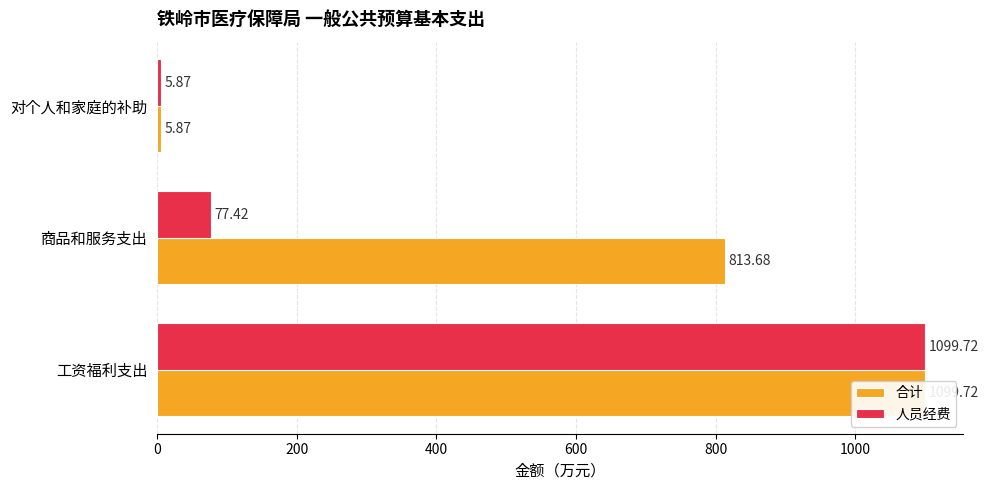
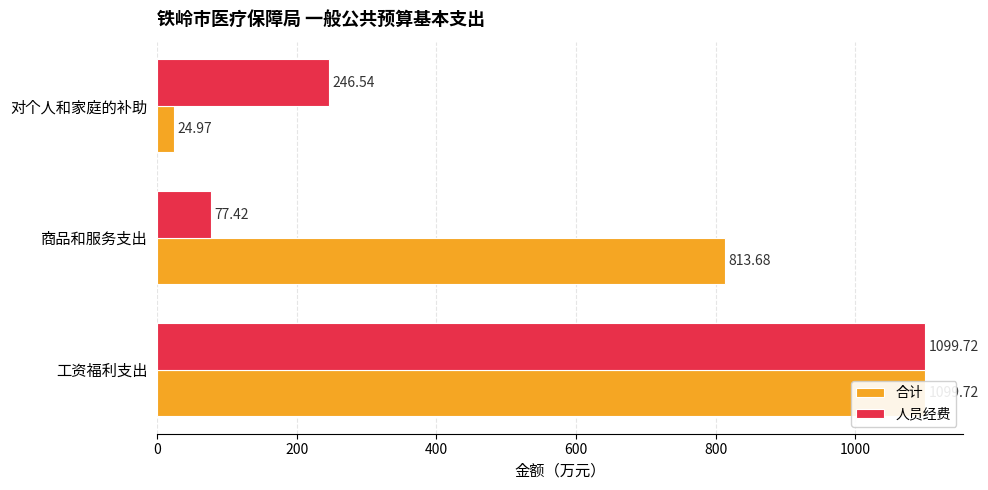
人员经费, 对个人和家庭的补助: 5.87 -> 246.54
合计, 对个人和家庭的补助: 5.87 -> 24.97
